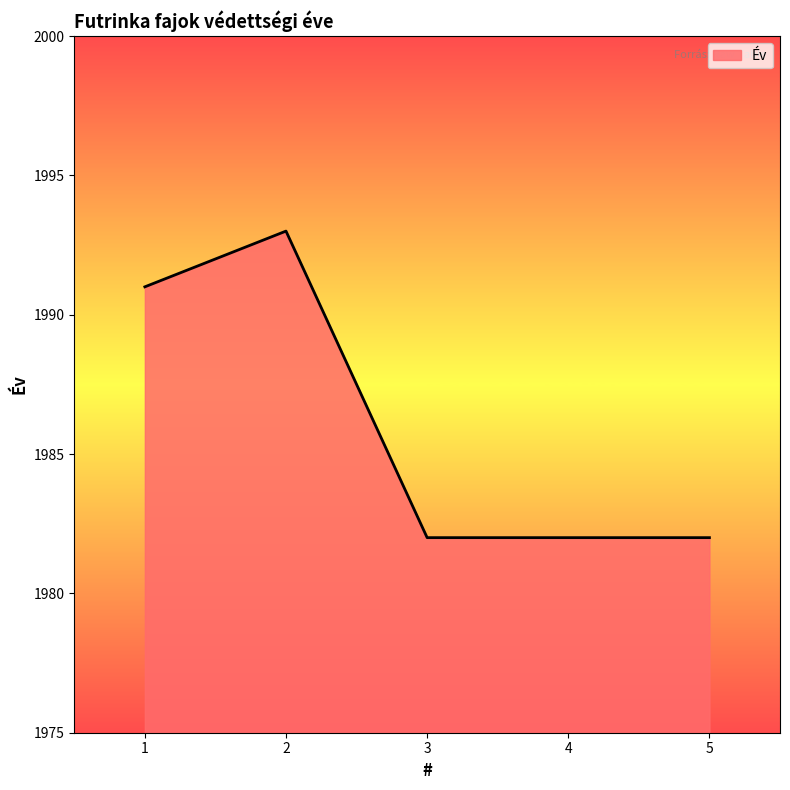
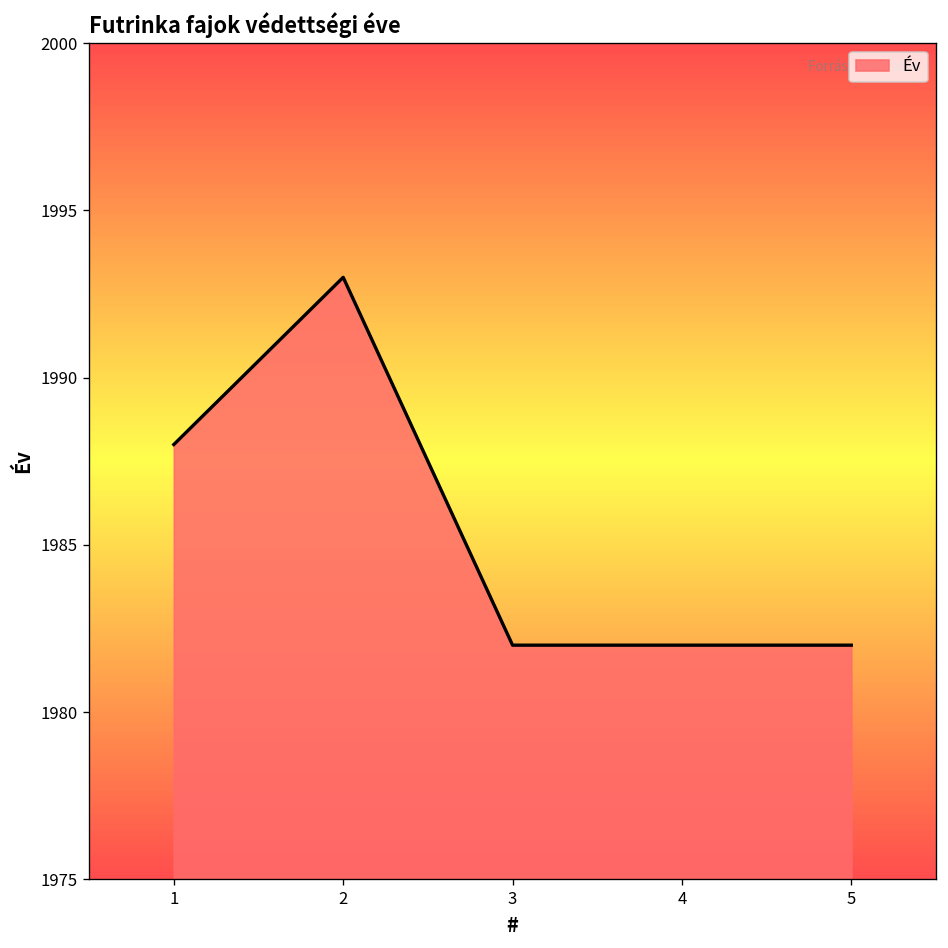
1: 1991 -> 1988
